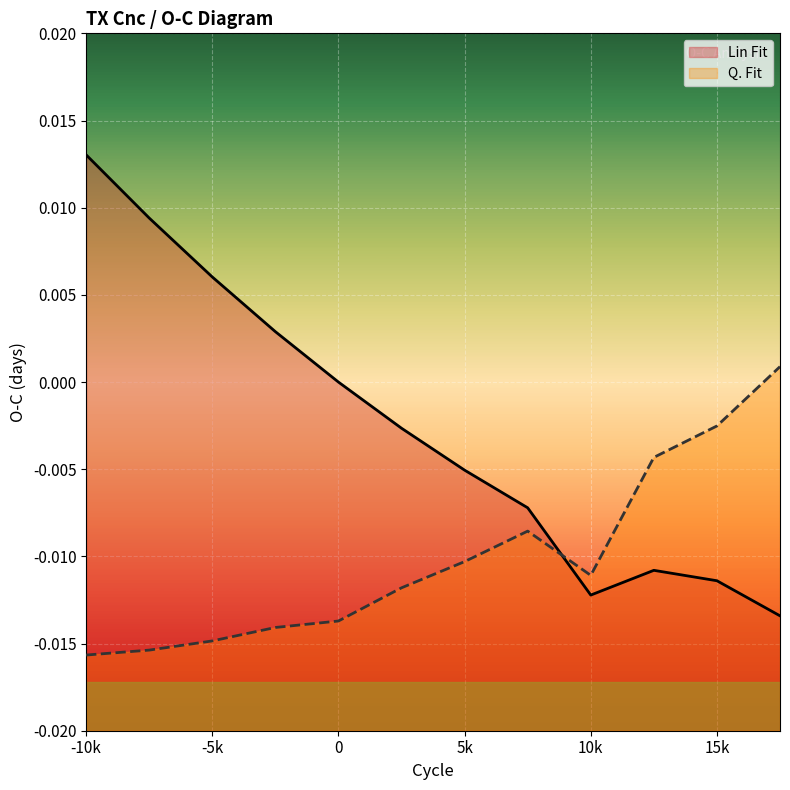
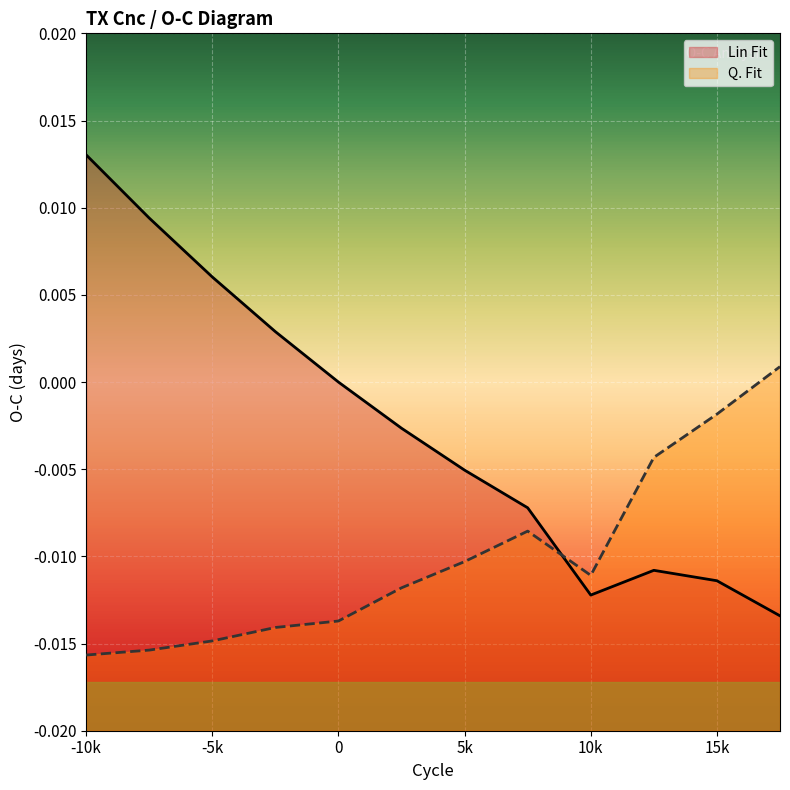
Q. Fit, 15k: -0.0025 -> -0.0018
